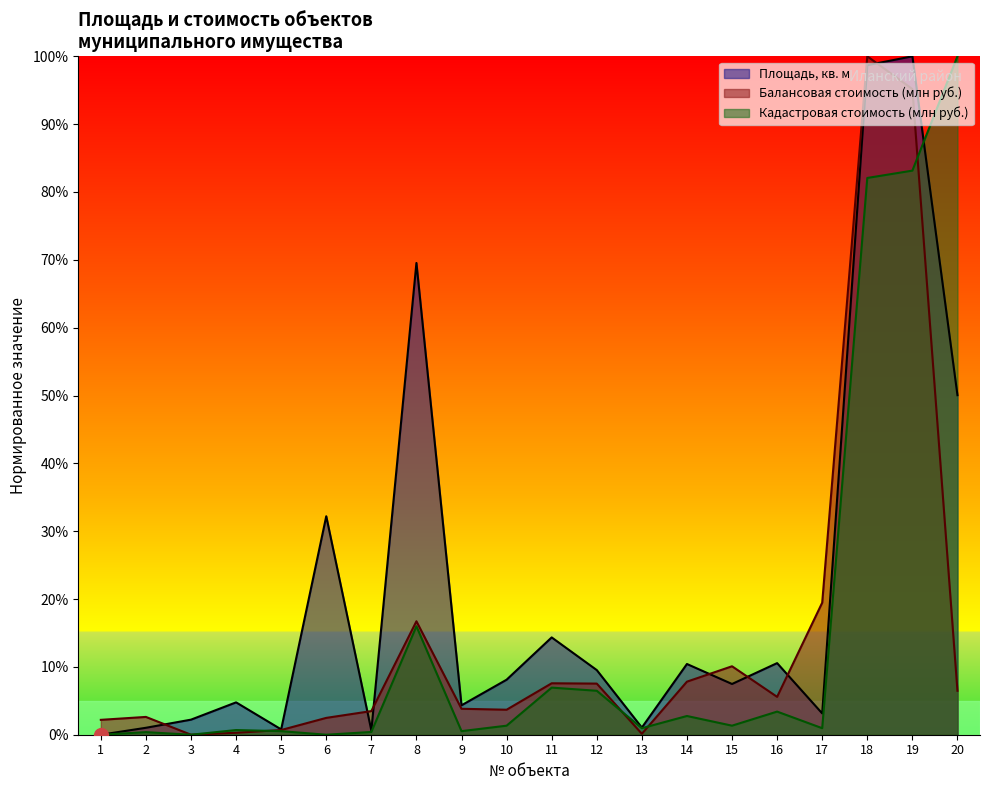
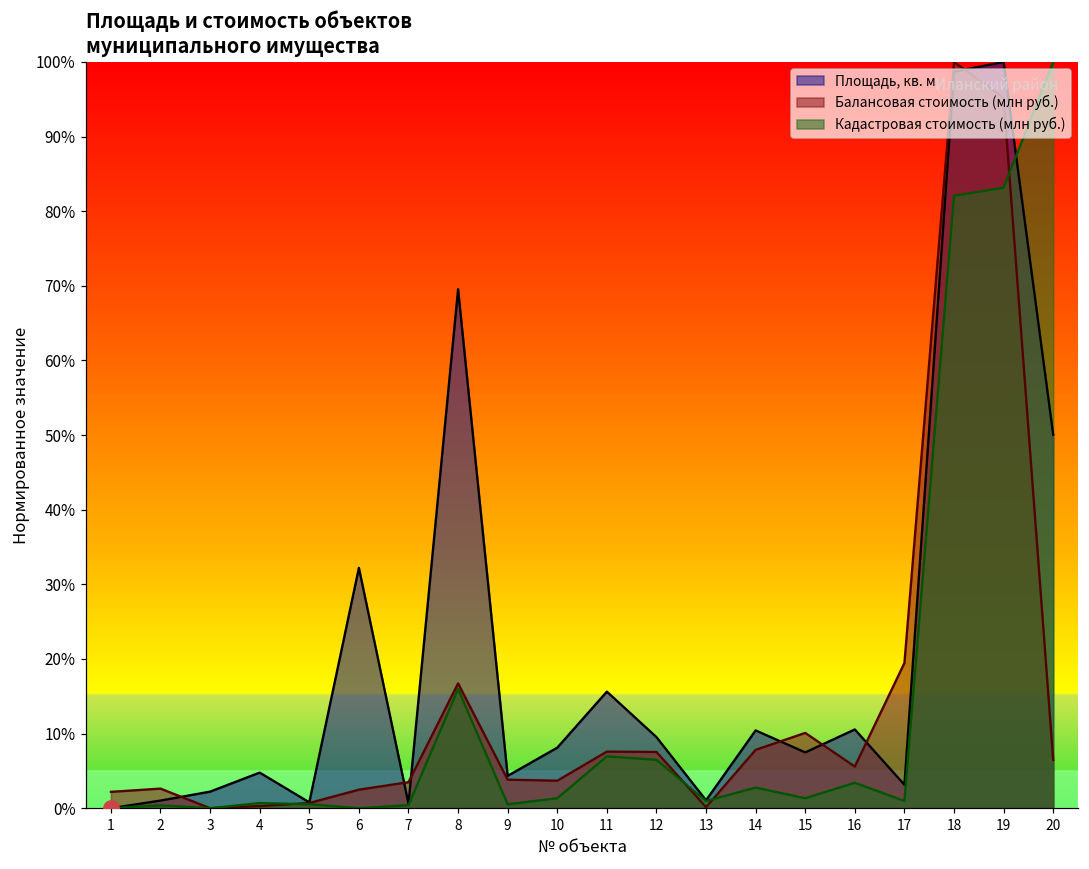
Площадь, кв. м, 11: 14% -> 16%
